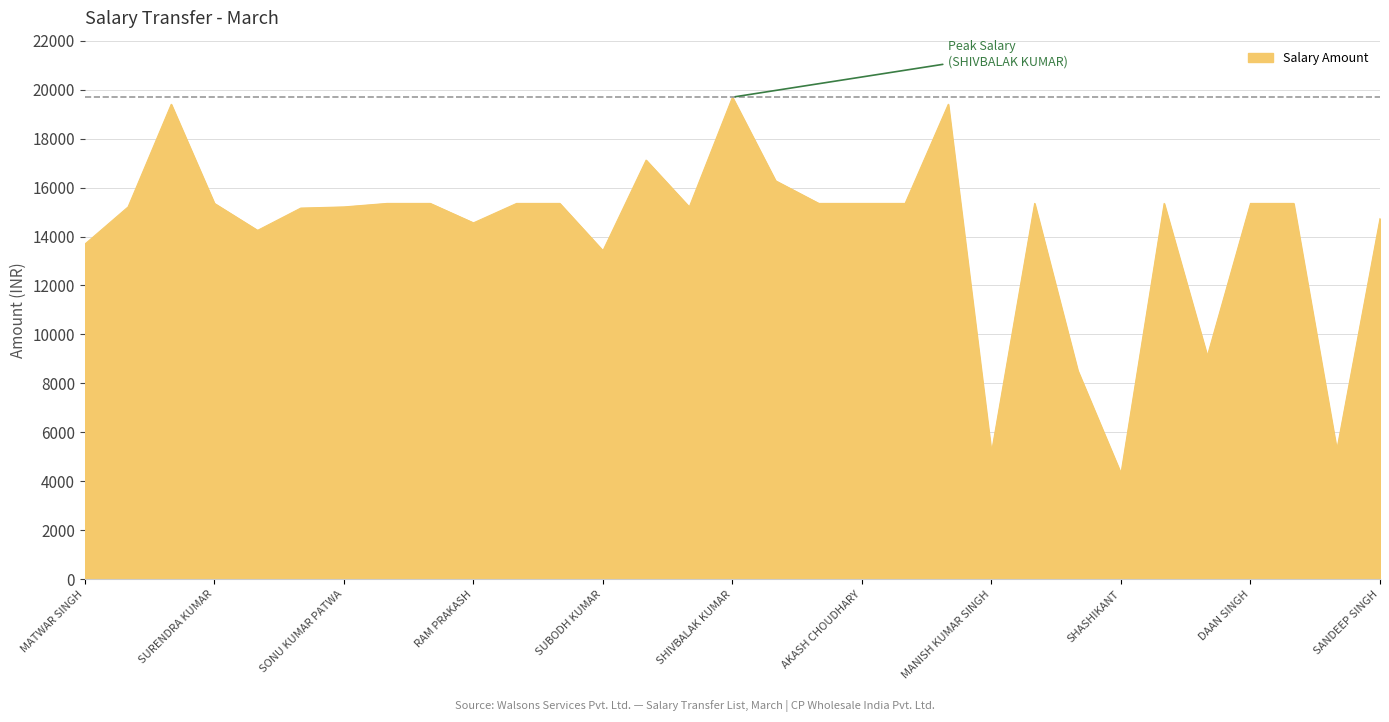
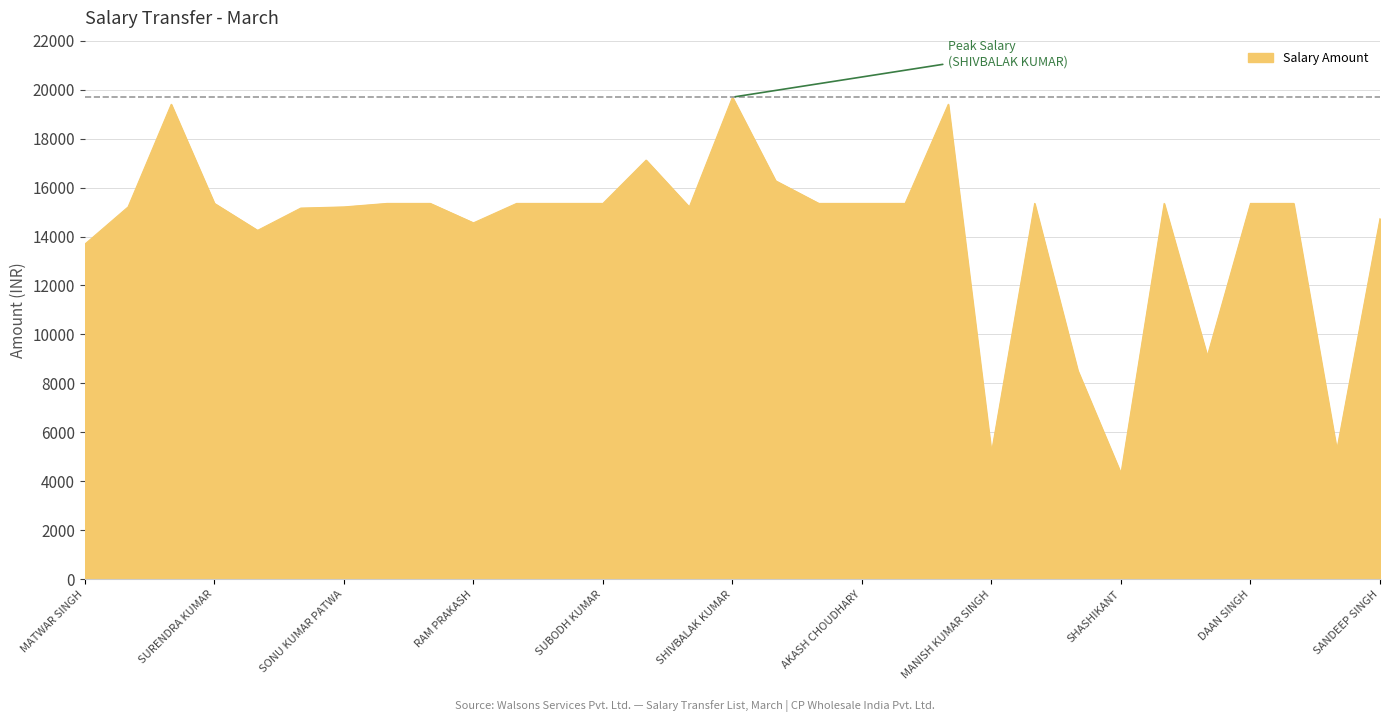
SUBODH KUMAR: 13400 -> 15400
